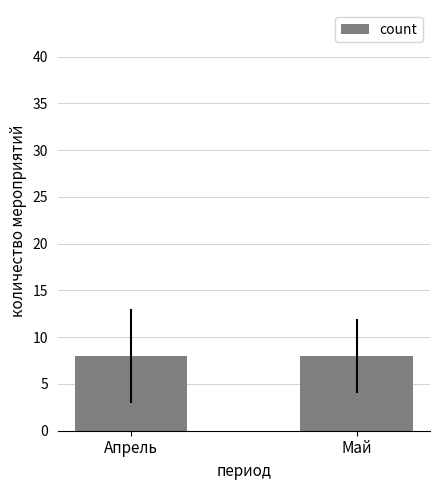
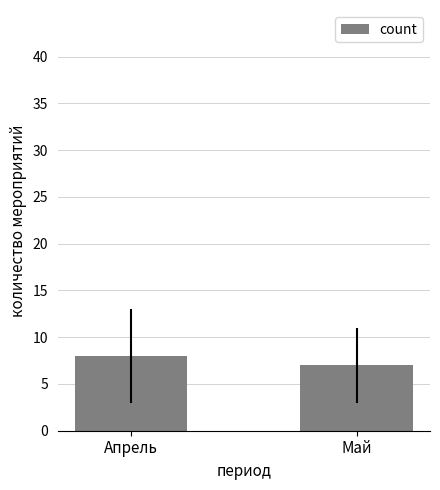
Май: 8 -> 7
